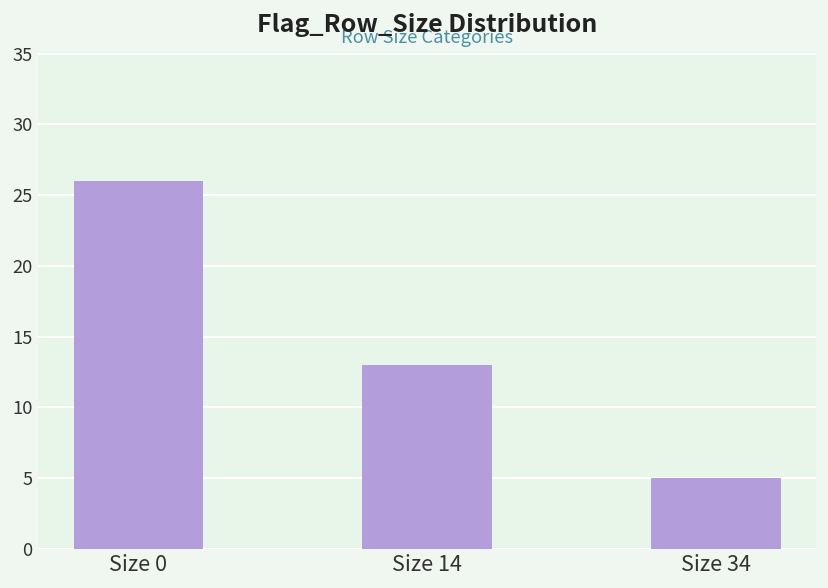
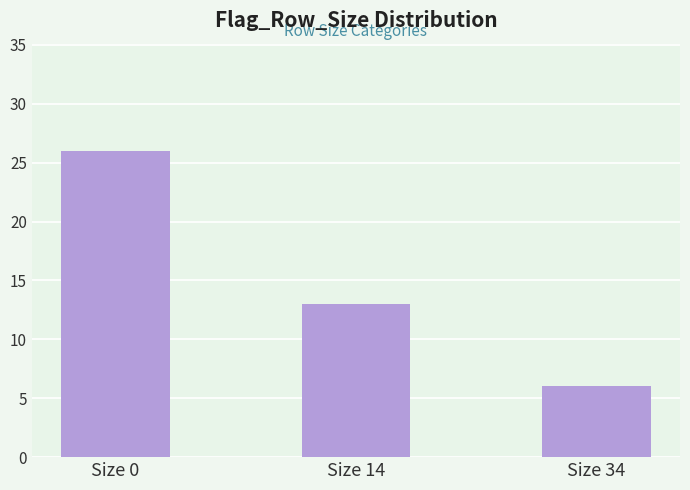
Size 34: 5 -> 6
